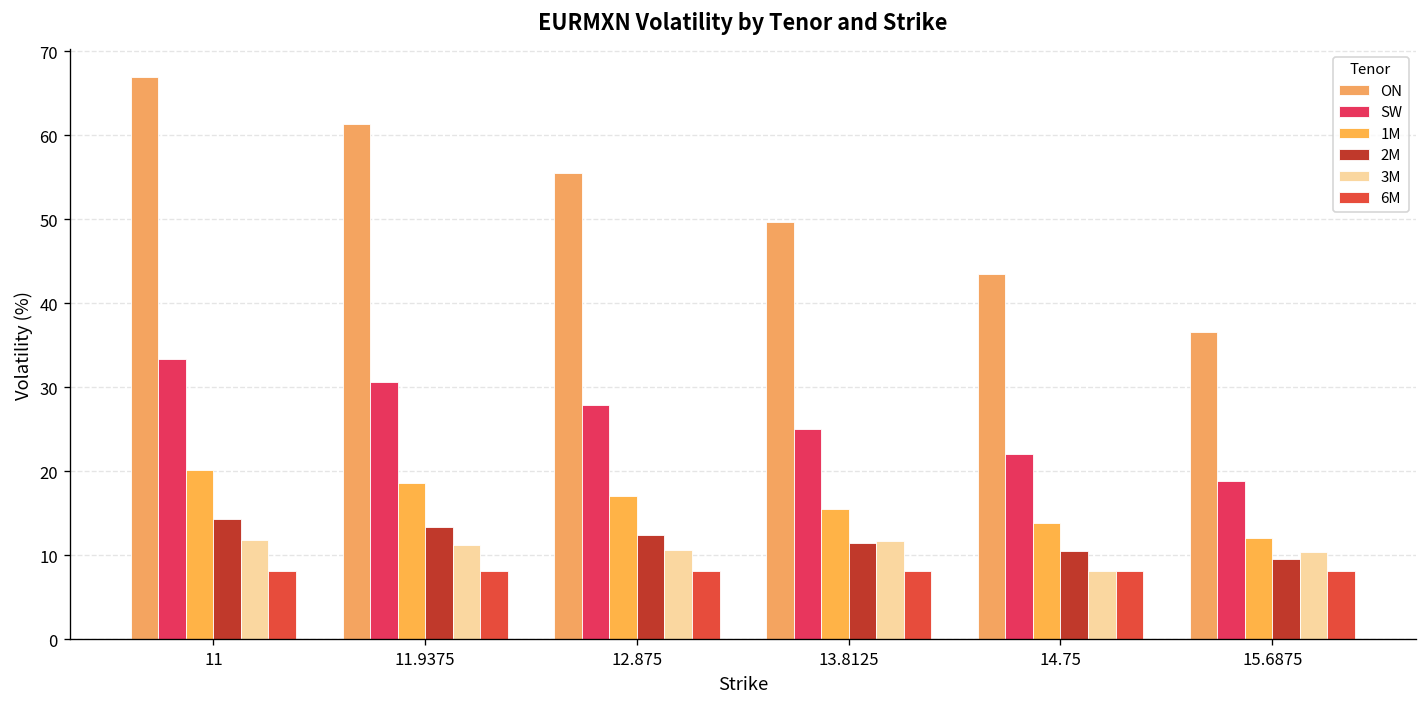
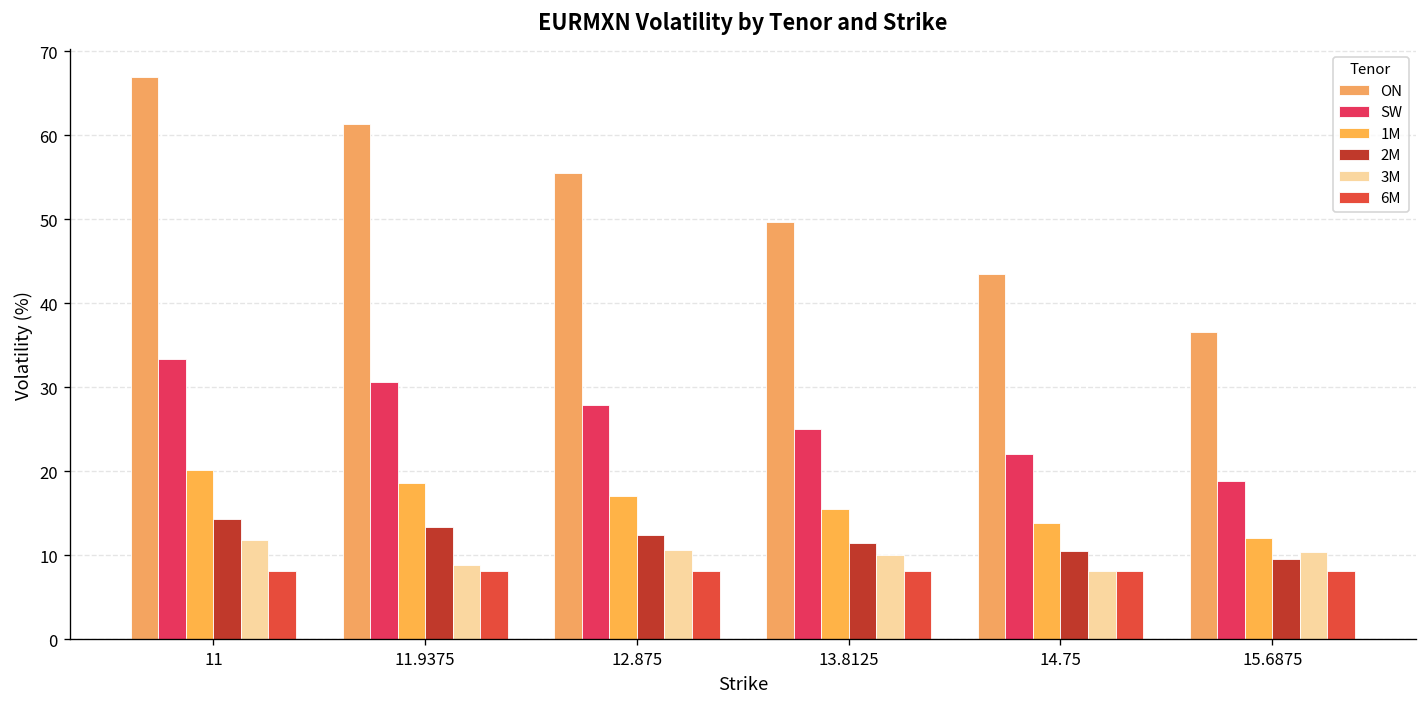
3M, 11.9375: 11 -> 9
3M, 13.8125: 12 -> 10
